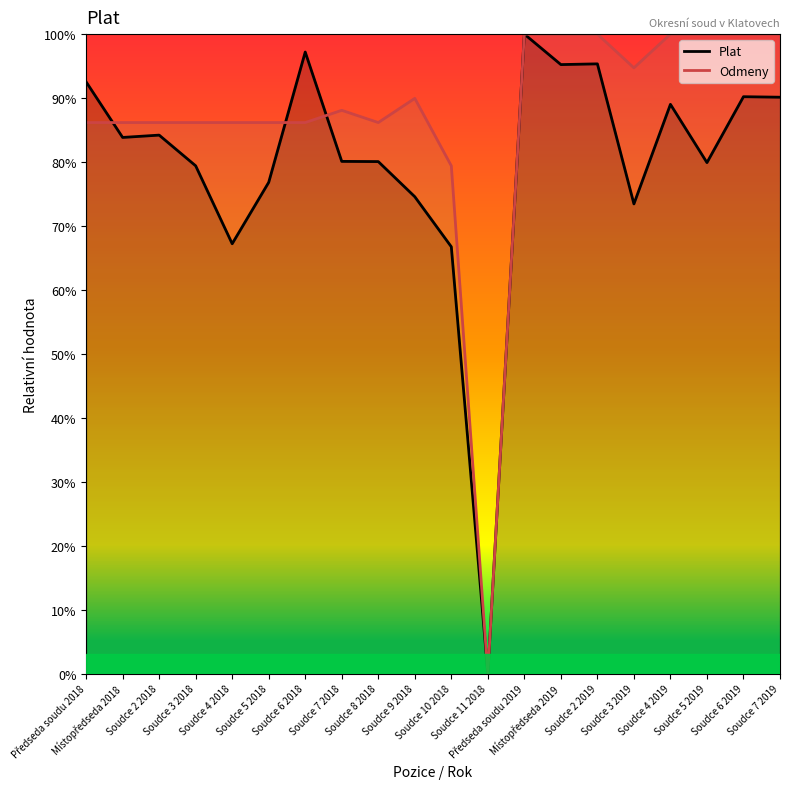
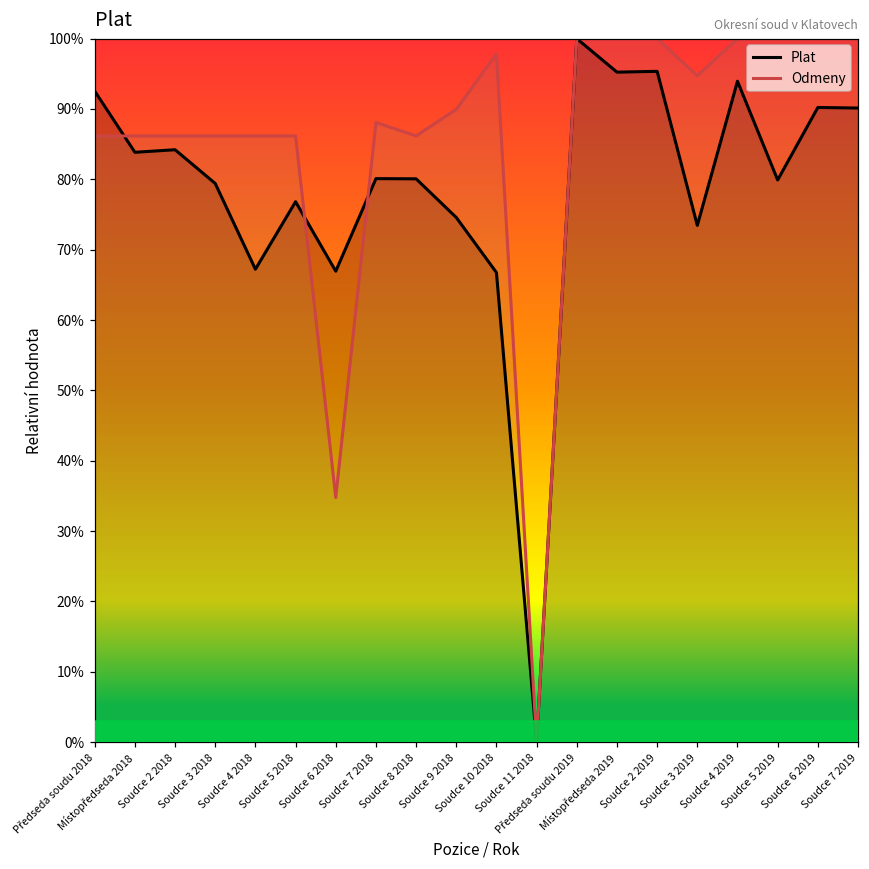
Plat, Soudce 6 2018: 97% -> 67%
Odmeny, Soudce 6 2018: 86% -> 35%
Odmeny, Soudce 10 2018: 79% -> 98%
Plat, Soudce 4 2019: 89% -> 94%
